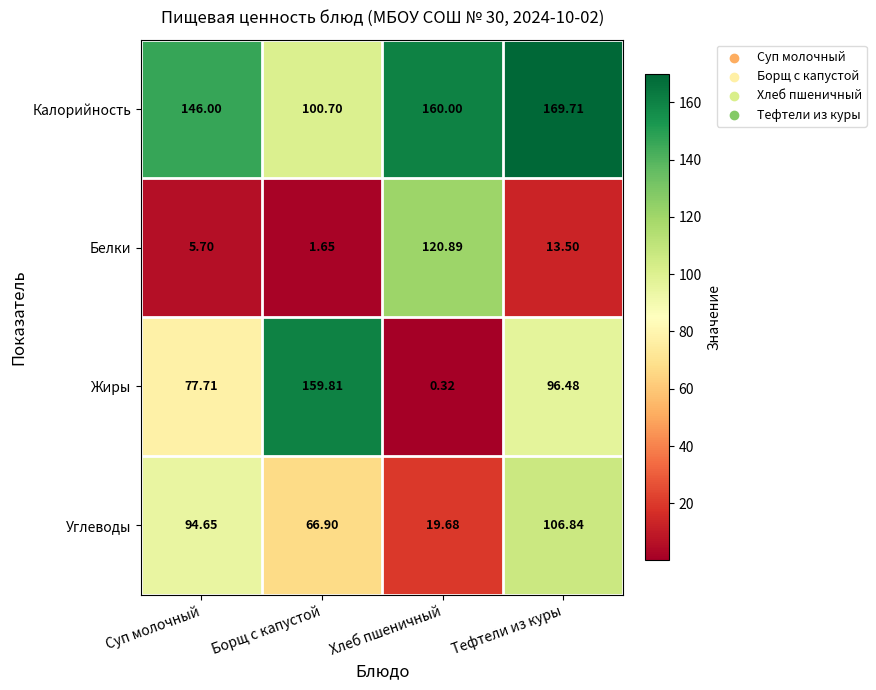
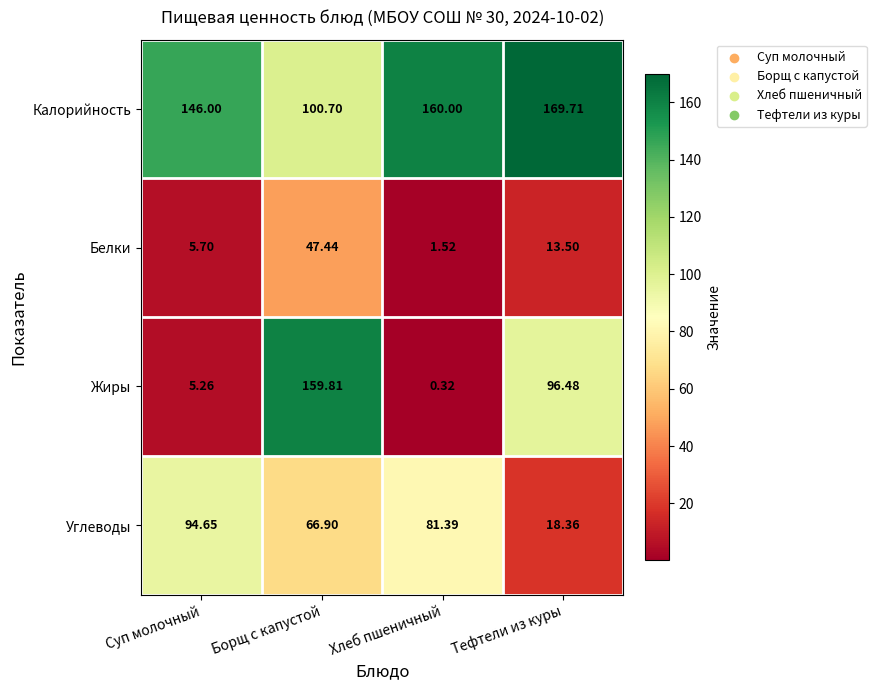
Белки, Борщ с капустой: 1.65 -> 47.44
Белки, Хлеб пшеничный: 120.89 -> 1.52
Жиры, Суп молочный: 77.71 -> 5.26
Углеводы, Хлеб пшеничный: 19.68 -> 81.39
Углеводы, Тефтели из куры: 106.84 -> 18.36
